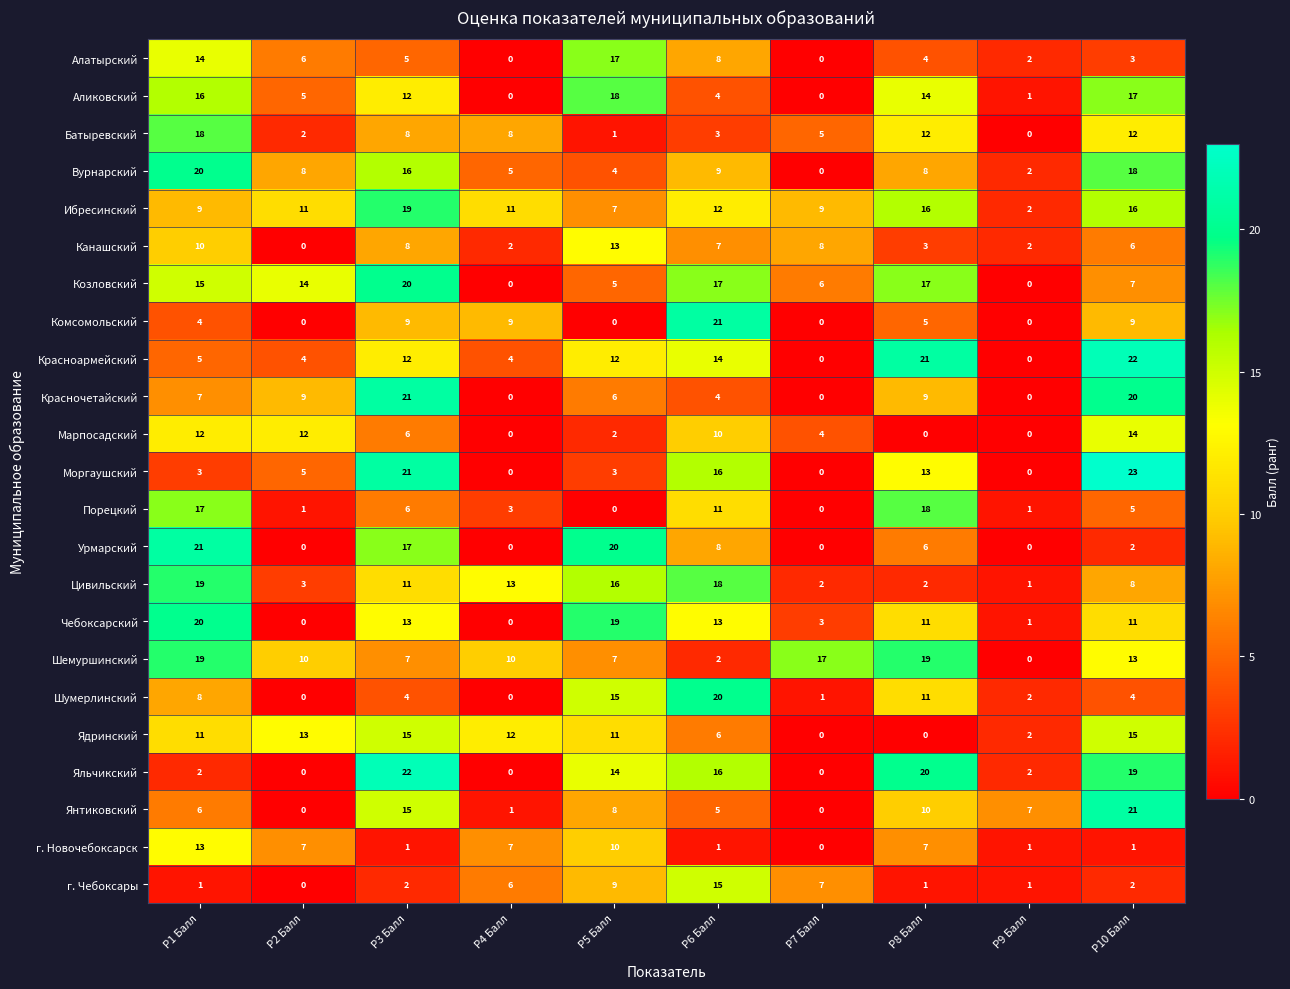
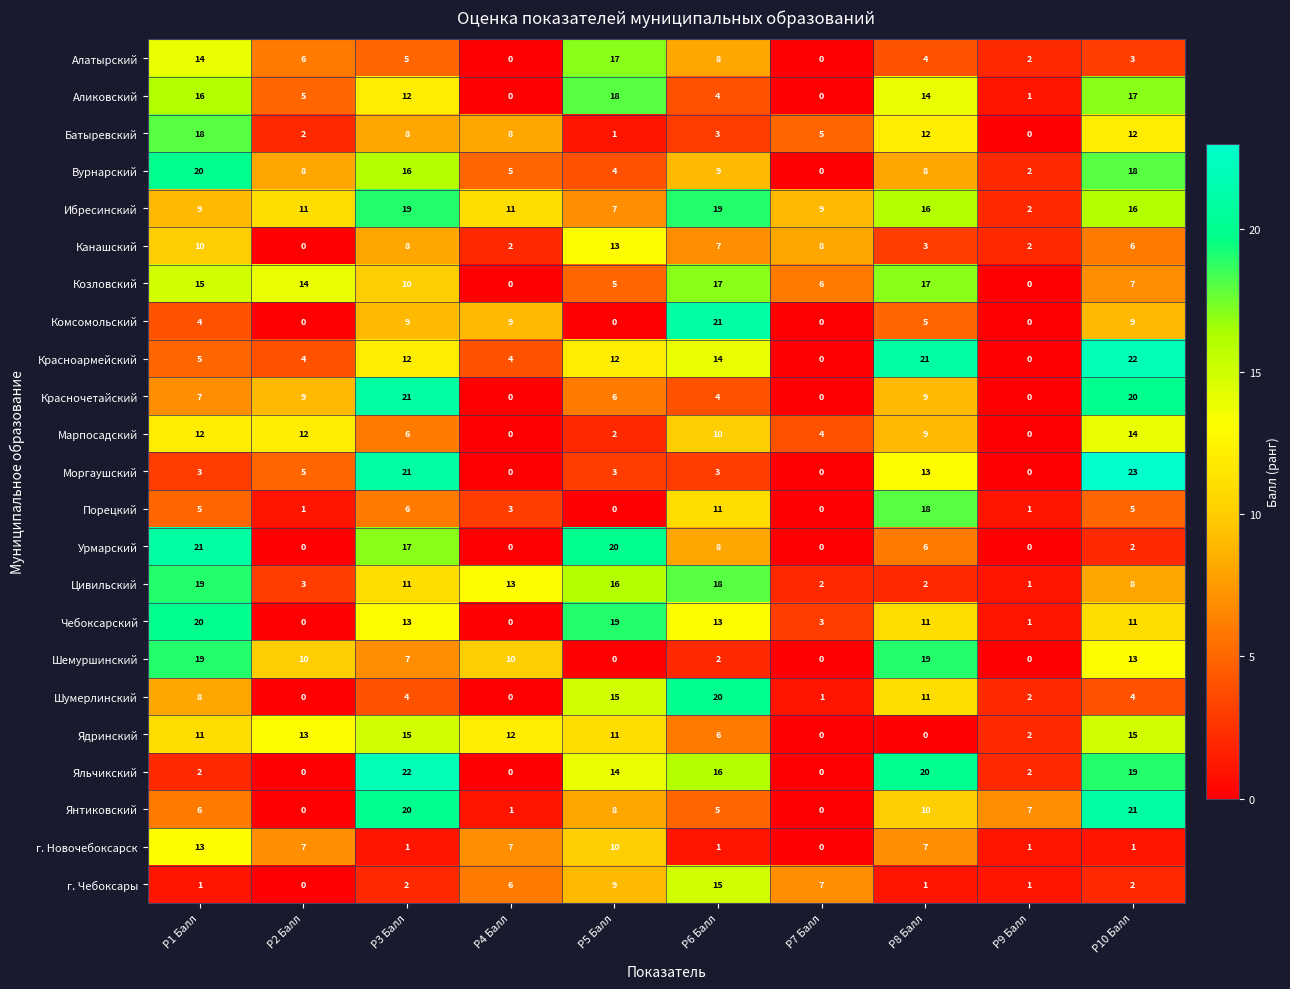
Ибресинский, Р6 Балл: 12 -> 19
Козловский, Р3 Балл: 20 -> 10
Марпосадский, Р8 Балл: 0 -> 9
Моргаушский, Р6 Балл: 16 -> 3
Порецкий, Р1 Балл: 17 -> 5
Шемуршинский, Р5 Балл: 7 -> 0
Шемуршинский, Р7 Балл: 17 -> 0
Янтиковский, Р3 Балл: 15 -> 20
